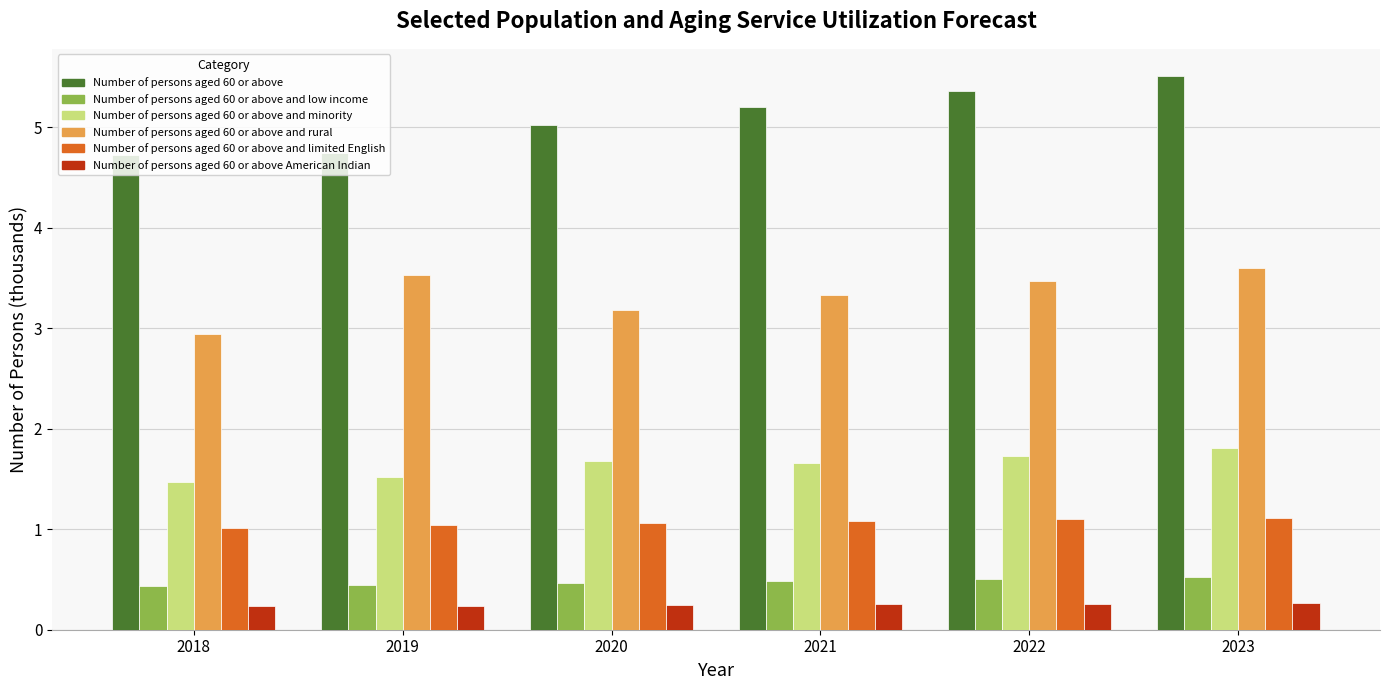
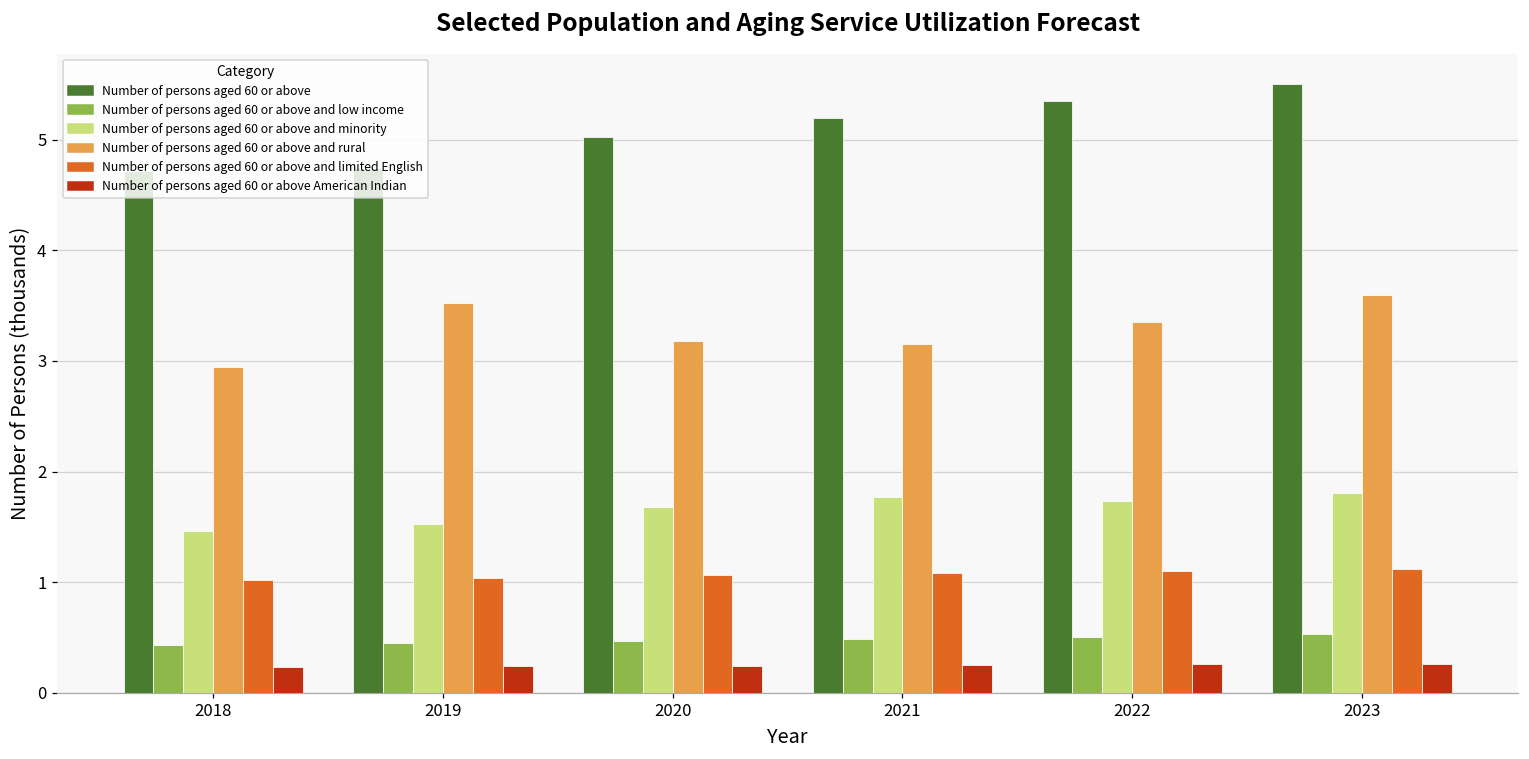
Number of persons aged 60 or above and minority, 2021: 1.66 -> 1.77
Number of persons aged 60 or above and rural, 2021: 3.33 -> 3.15
Number of persons aged 60 or above and rural, 2022: 3.47 -> 3.35
